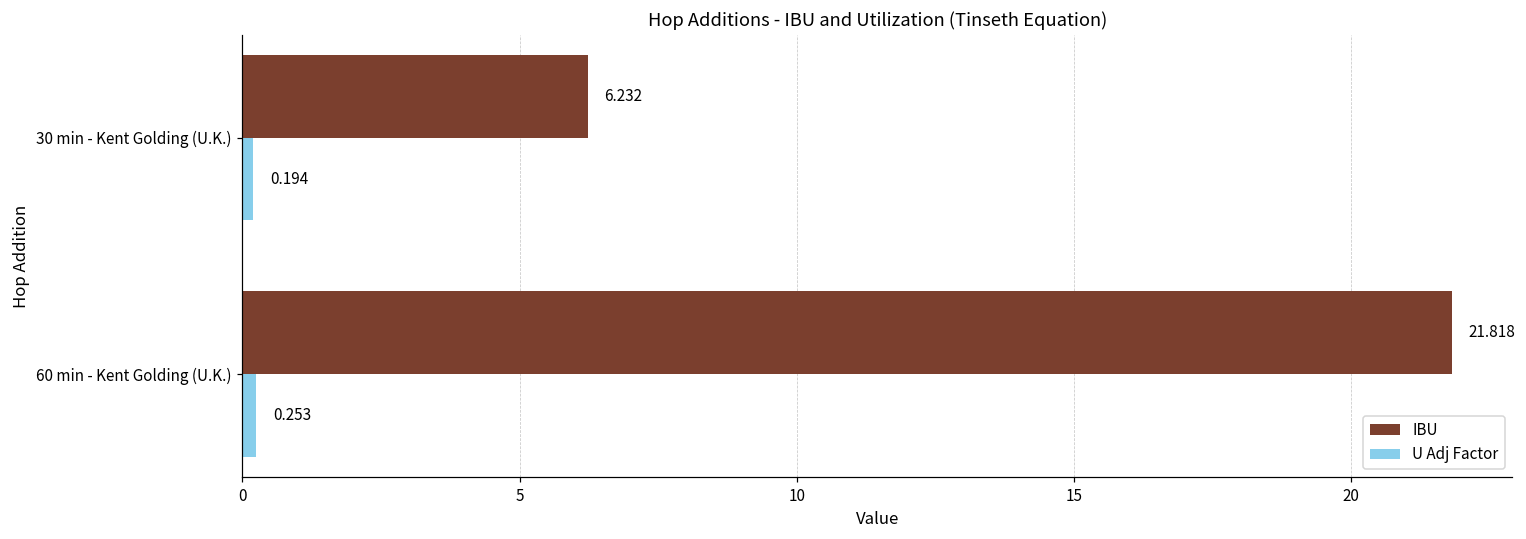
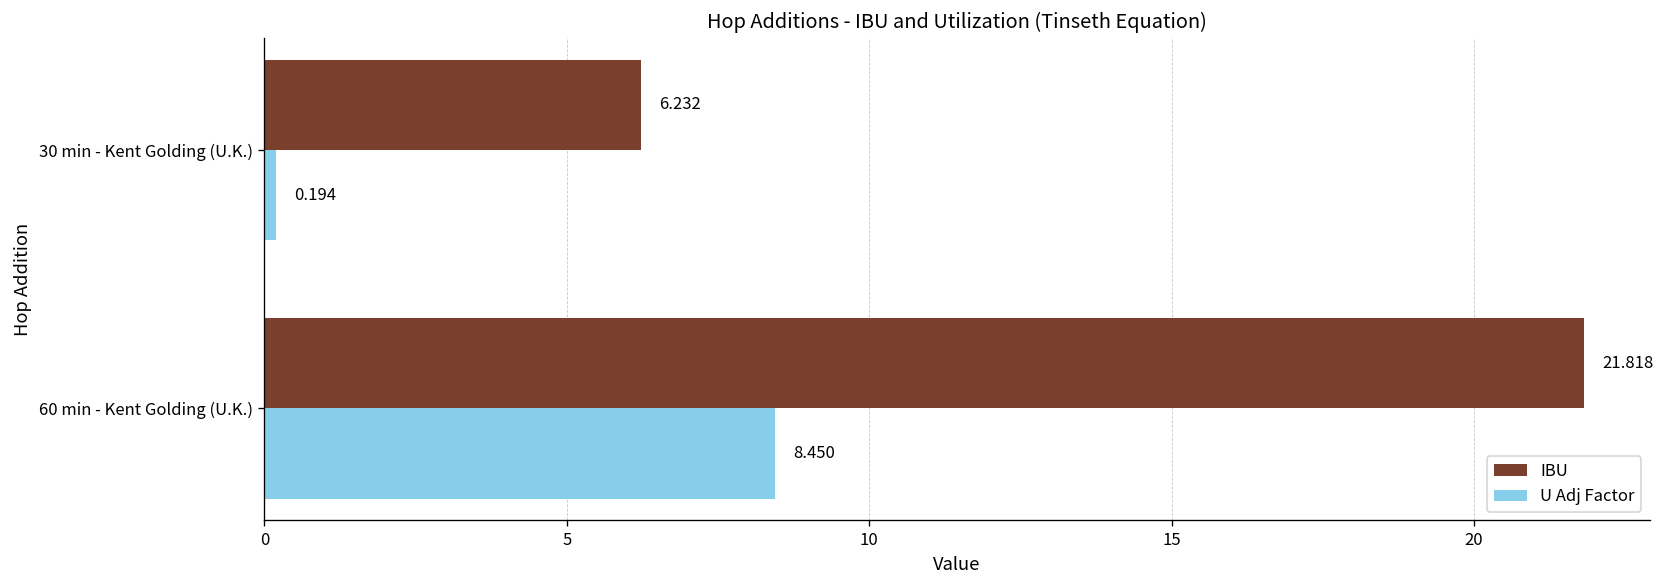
U Adj Factor, 60 min - Kent Golding (U.K.): 0.253 -> 8.450
